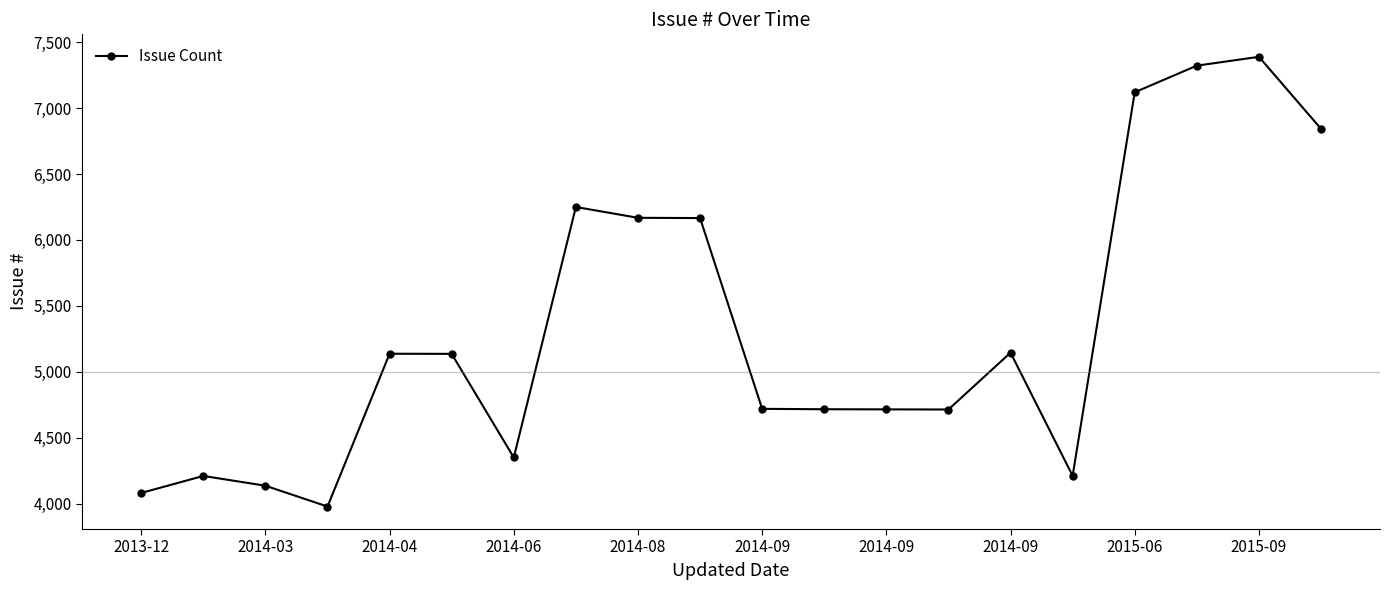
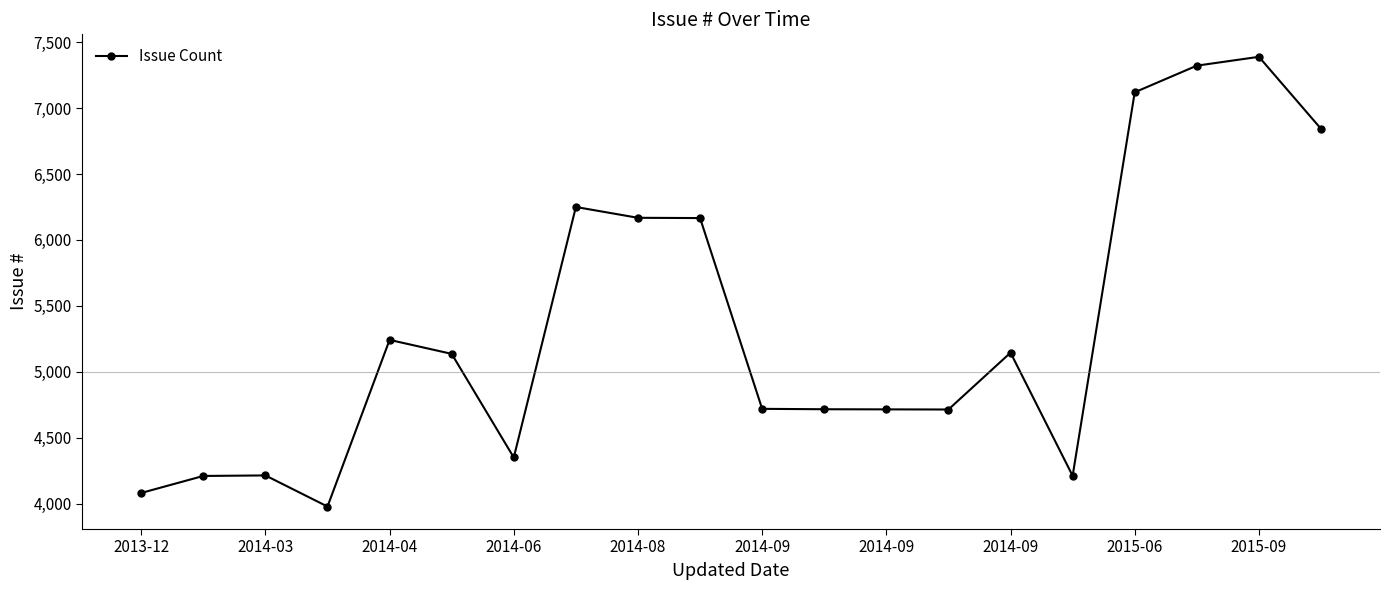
2014-03: 4,140 -> 4,210
2014-04: 5,140 -> 5,240
